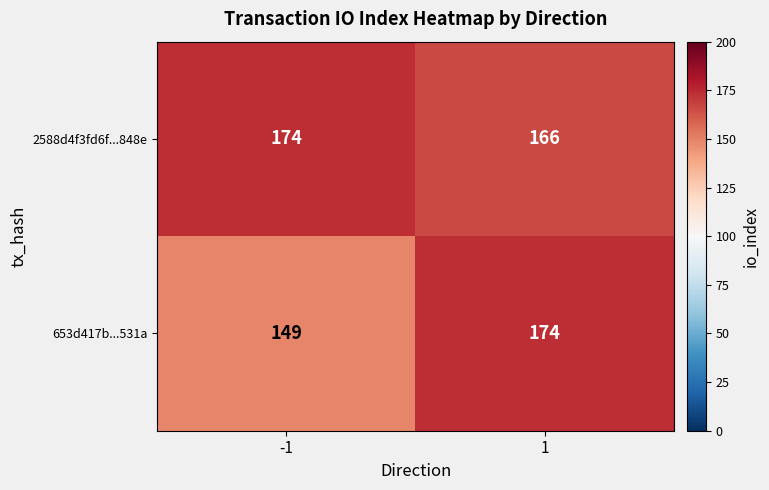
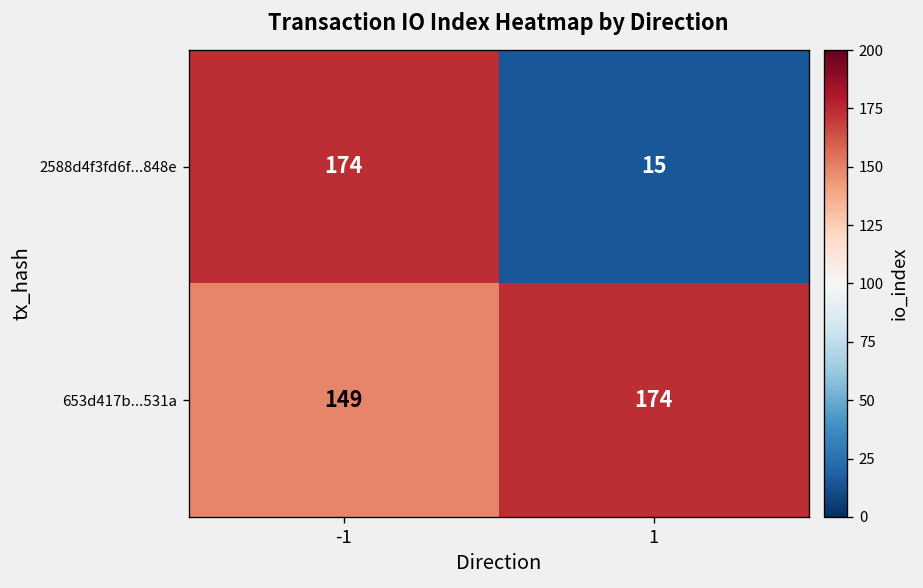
2588d4f3fd6f...848e, 1: 166 -> 15
